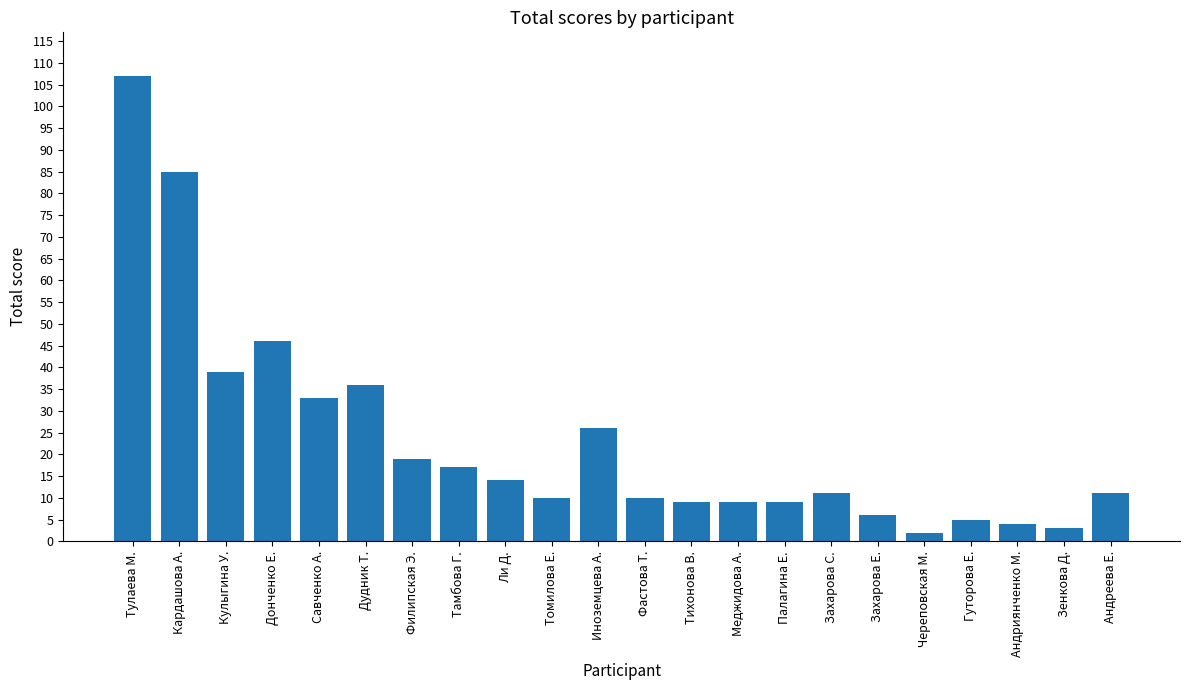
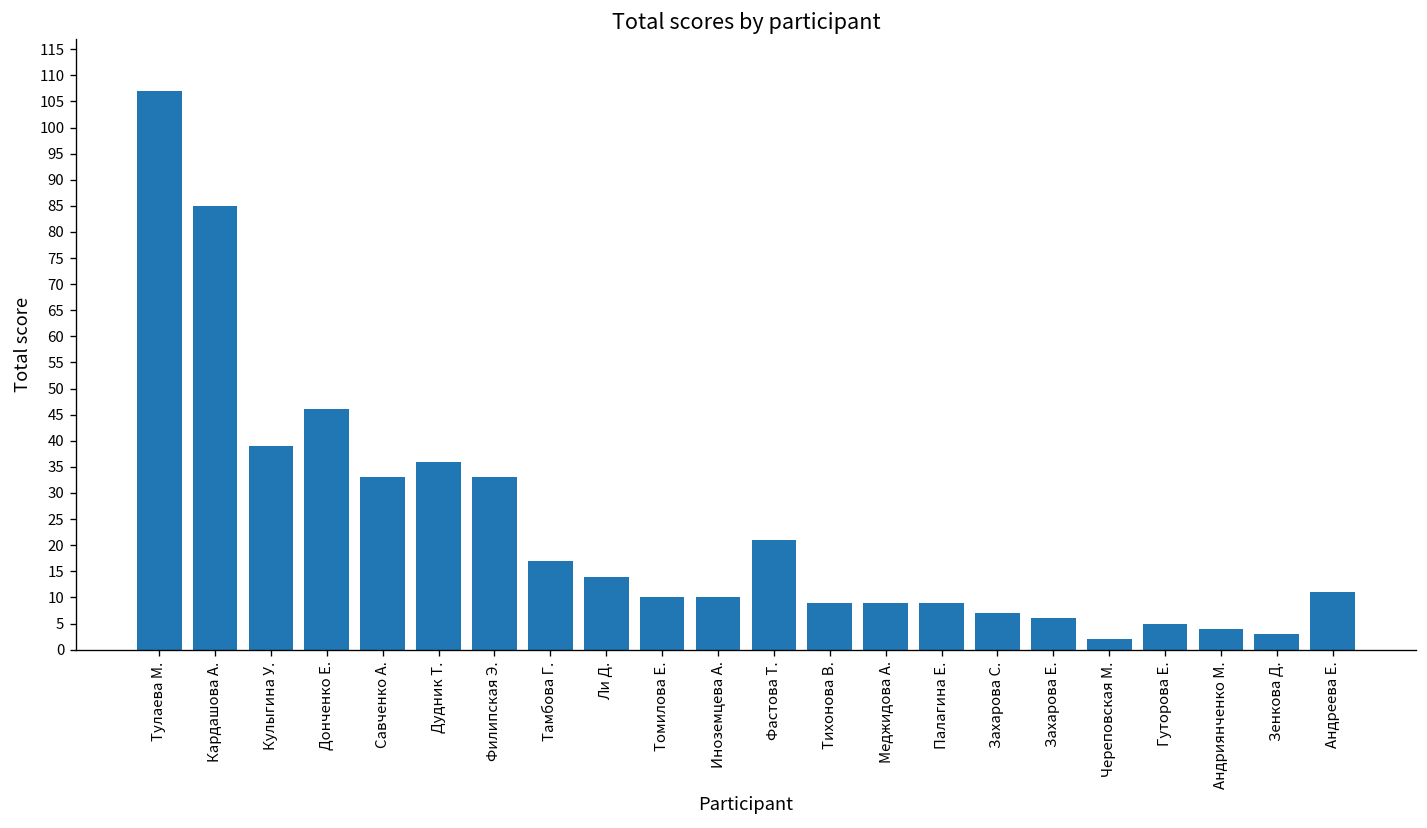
Филипская Э.: 19 -> 33
Иноземцева А.: 26 -> 10
Фастова Т.: 10 -> 21
Захарова С.: 11 -> 7
